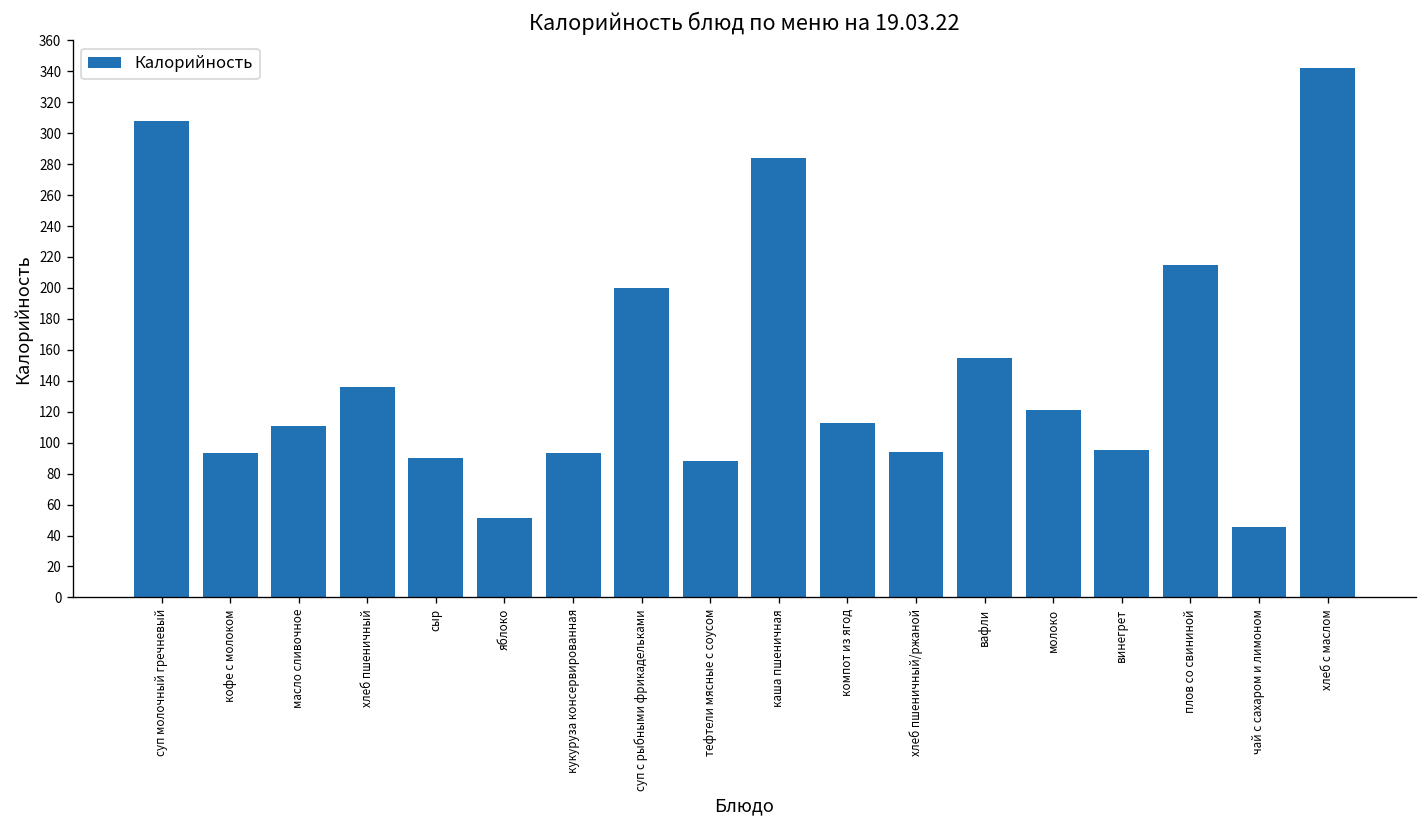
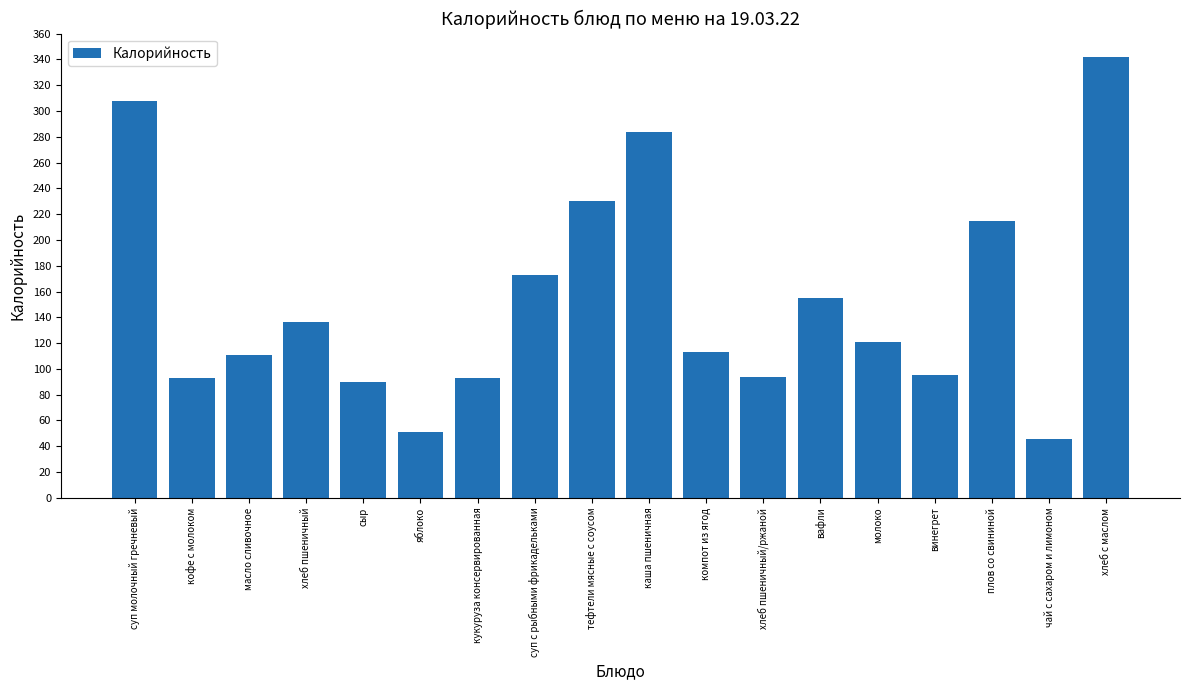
суп с рыбными фрикадельками: 200 -> 173
тефтели мясные с соусом: 88 -> 230
